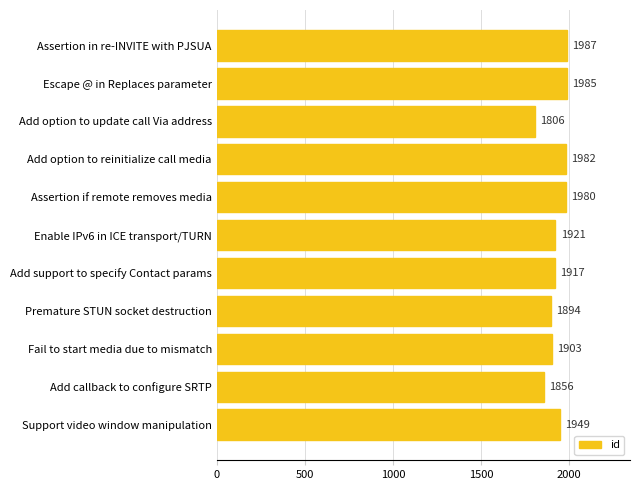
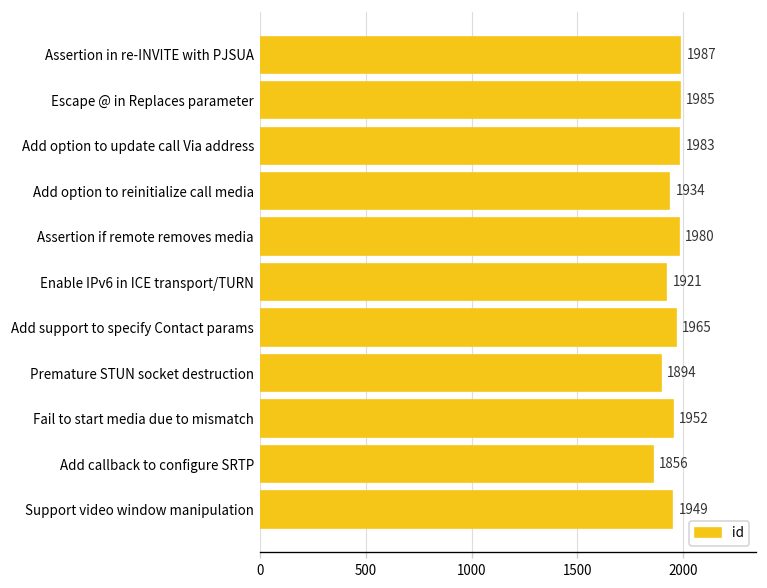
Add option to update call Via address: 1806 -> 1983
Add option to reinitialize call media: 1982 -> 1934
Add support to specify Contact params: 1917 -> 1965
Fail to start media due to mismatch: 1903 -> 1952
